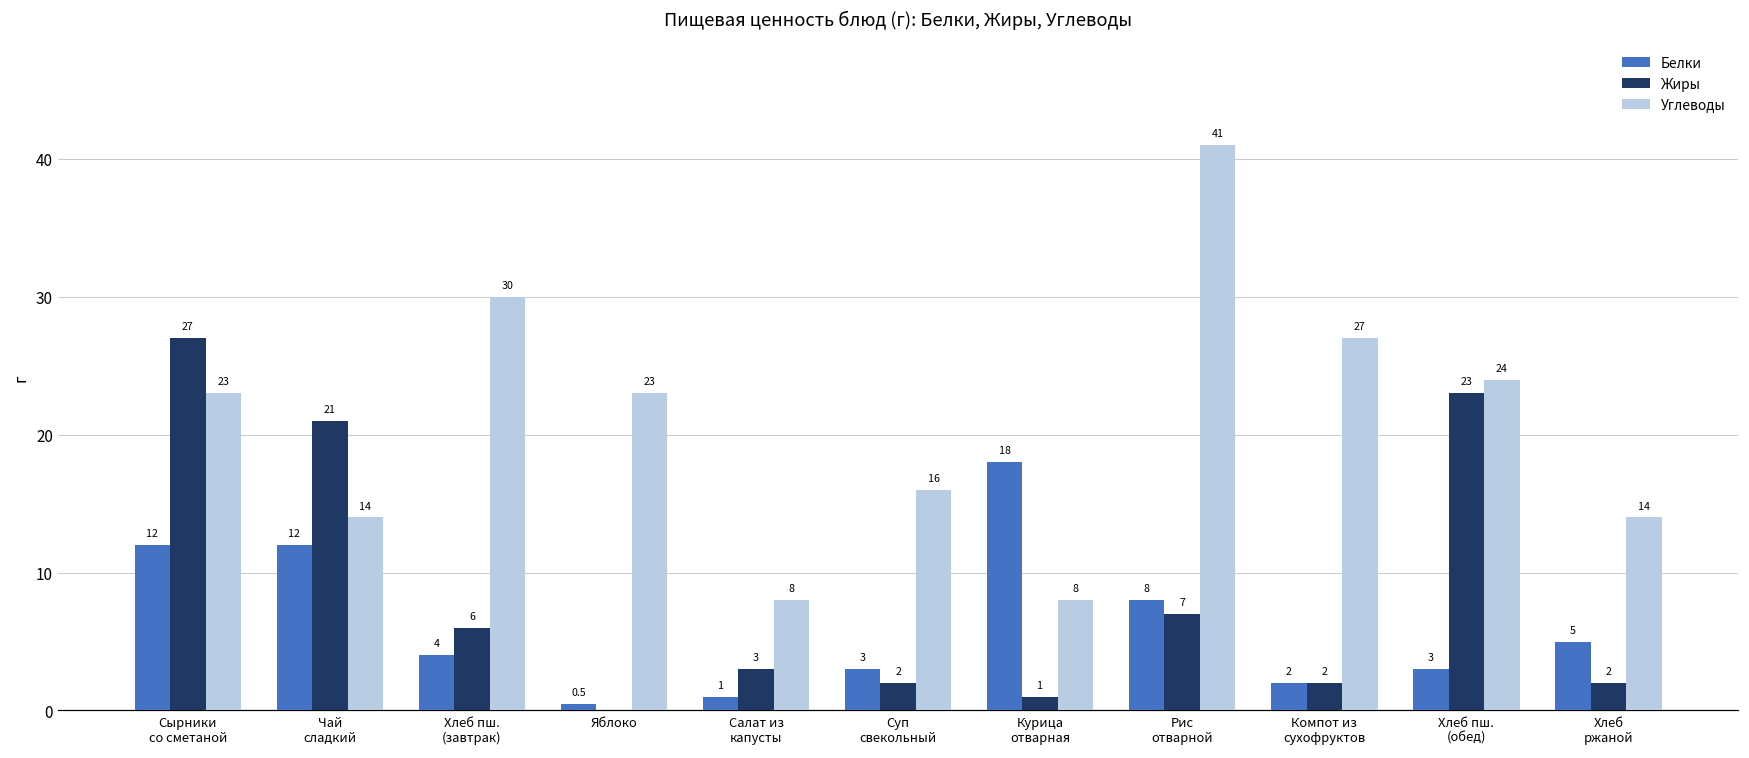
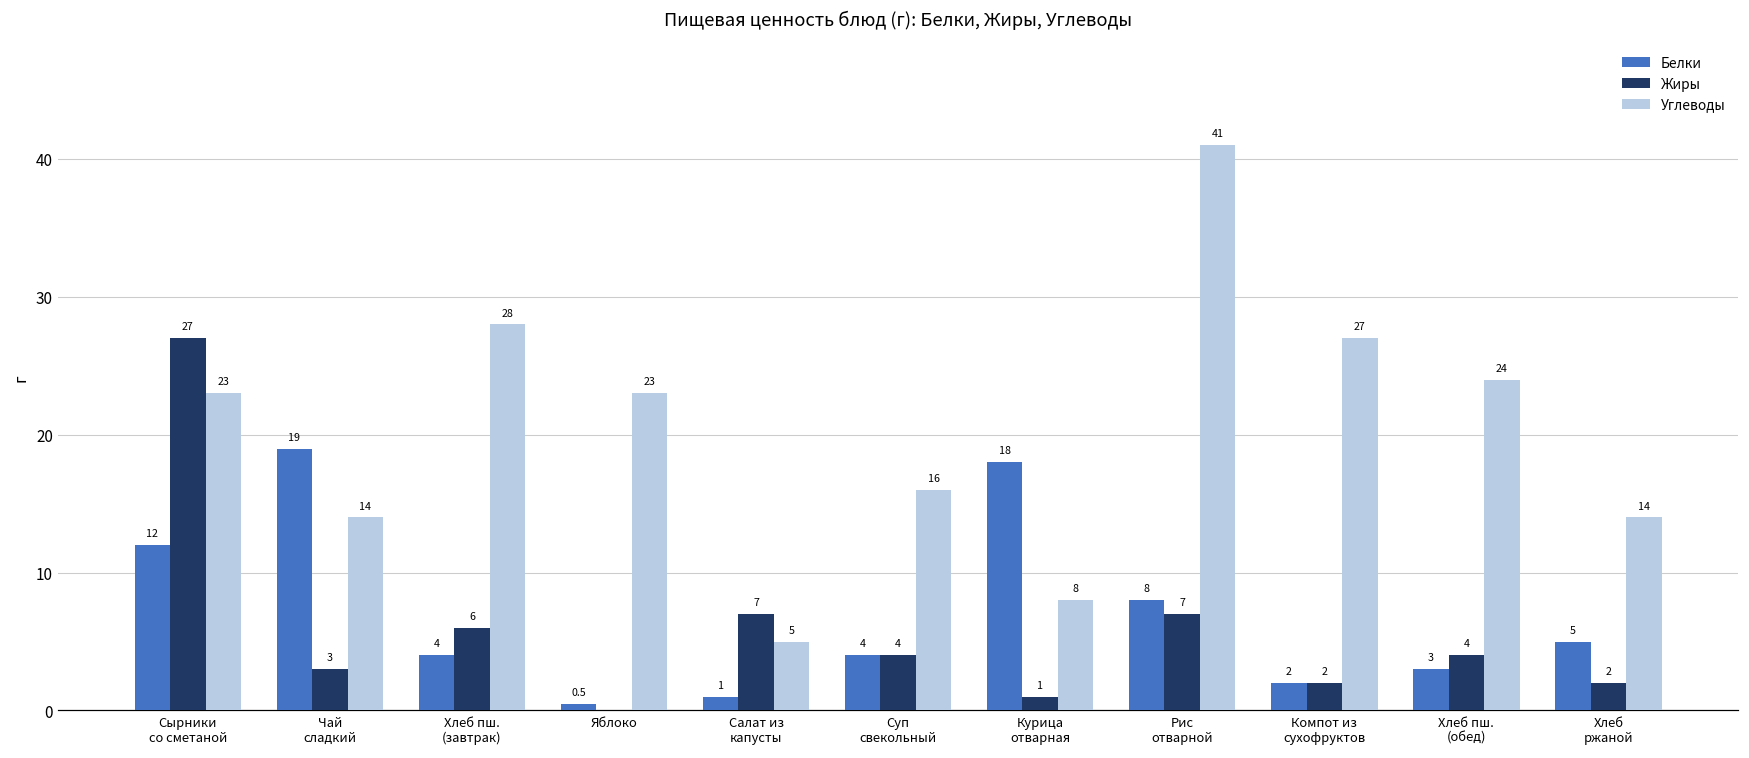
Белки, Чай сладкий: 12 -> 19
Жиры, Чай сладкий: 21 -> 3
Углеводы, Хлеб пш. (завтрак): 30 -> 28
Жиры, Салат из капусты: 3 -> 7
Углеводы, Салат из капусты: 8 -> 5
Белки, Суп свекольный: 3 -> 4
Жиры, Суп свекольный: 2 -> 4
Жиры, Хлеб пш. (обед): 23 -> 4
